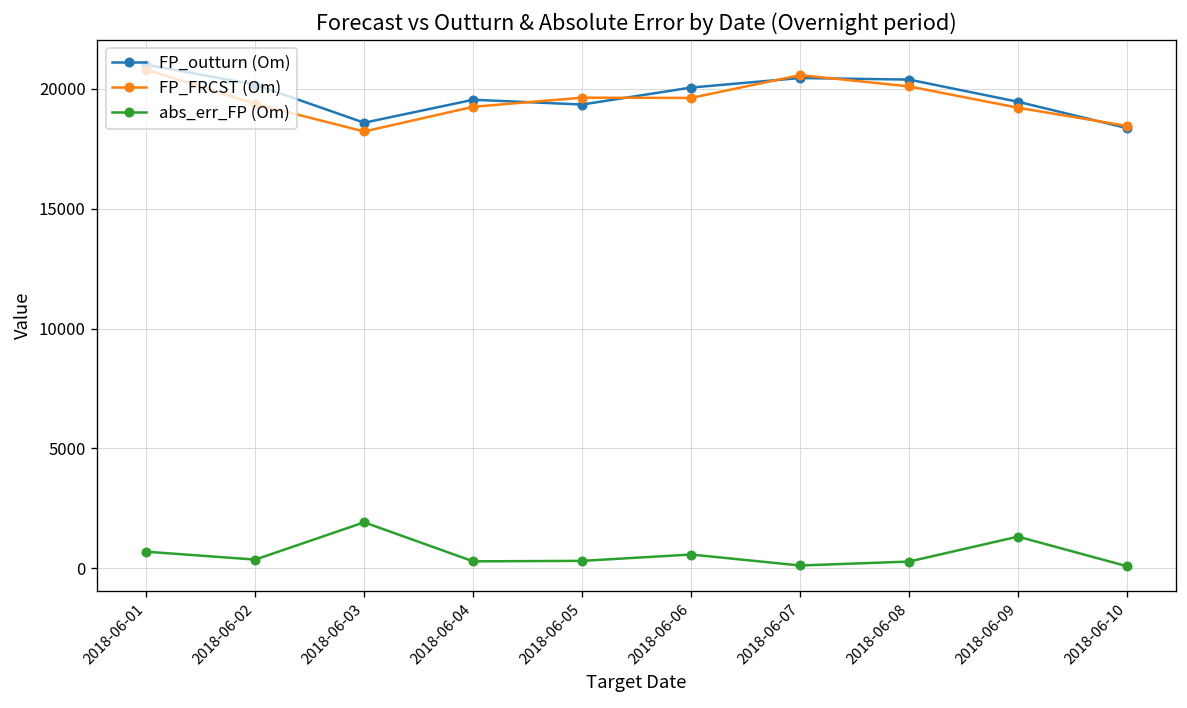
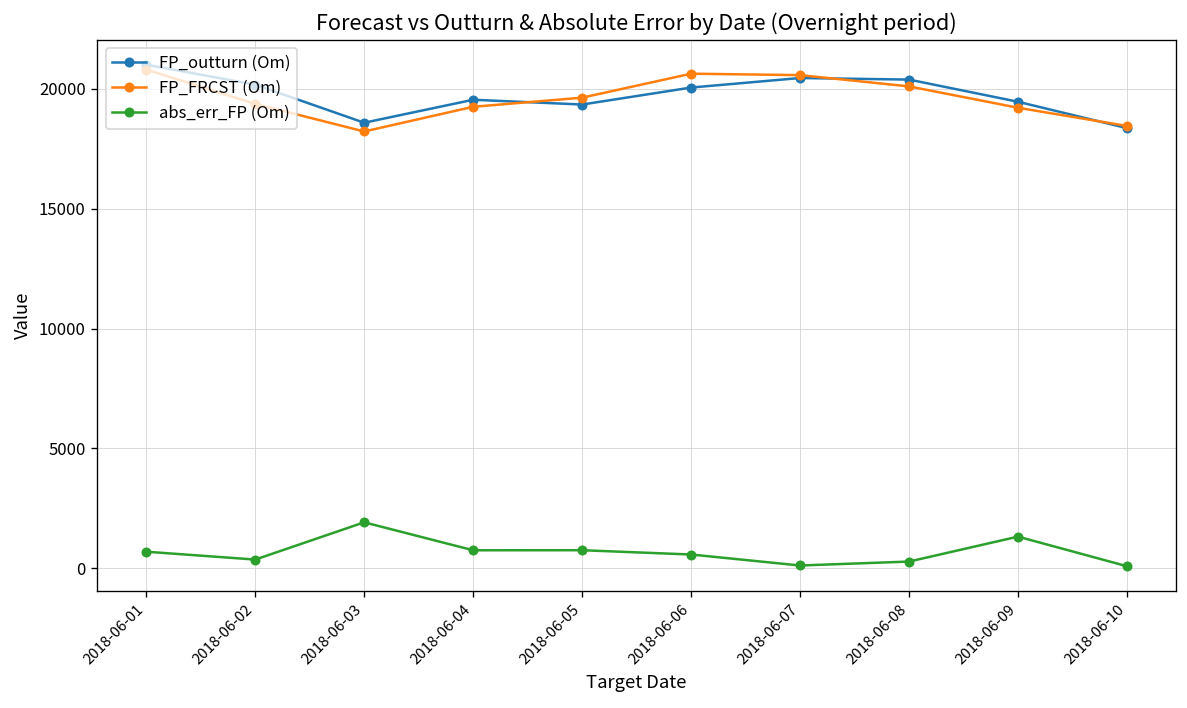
abs_err_FP (Om), 2018-06-04: 300 -> 800
abs_err_FP (Om), 2018-06-05: 300 -> 800
FP_FRCST (Om), 2018-06-06: 19600 -> 20600
